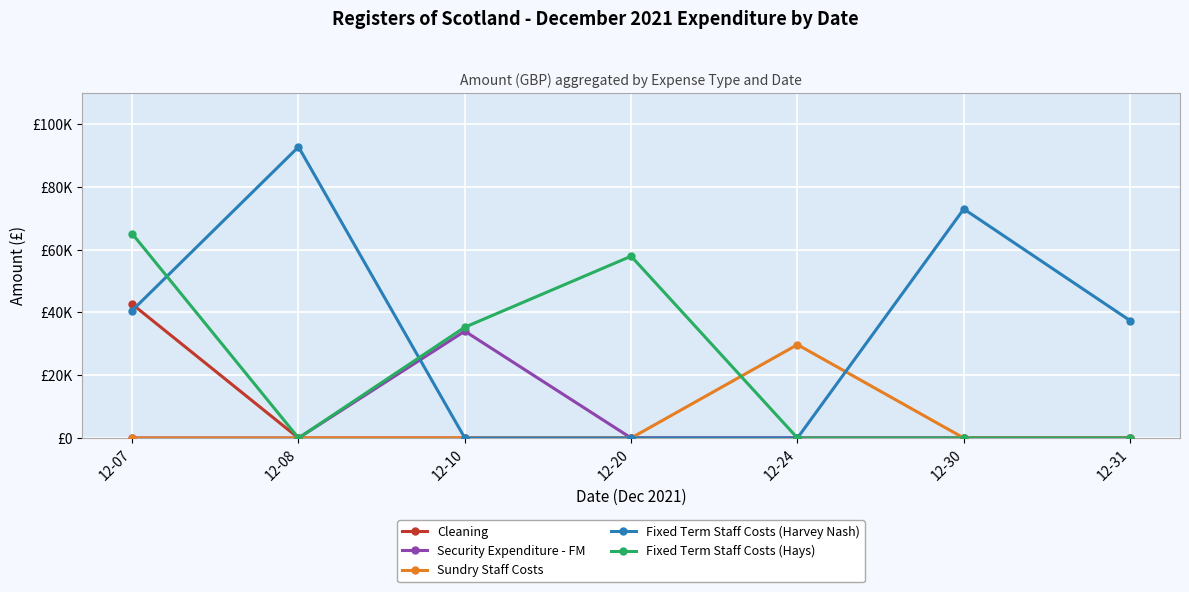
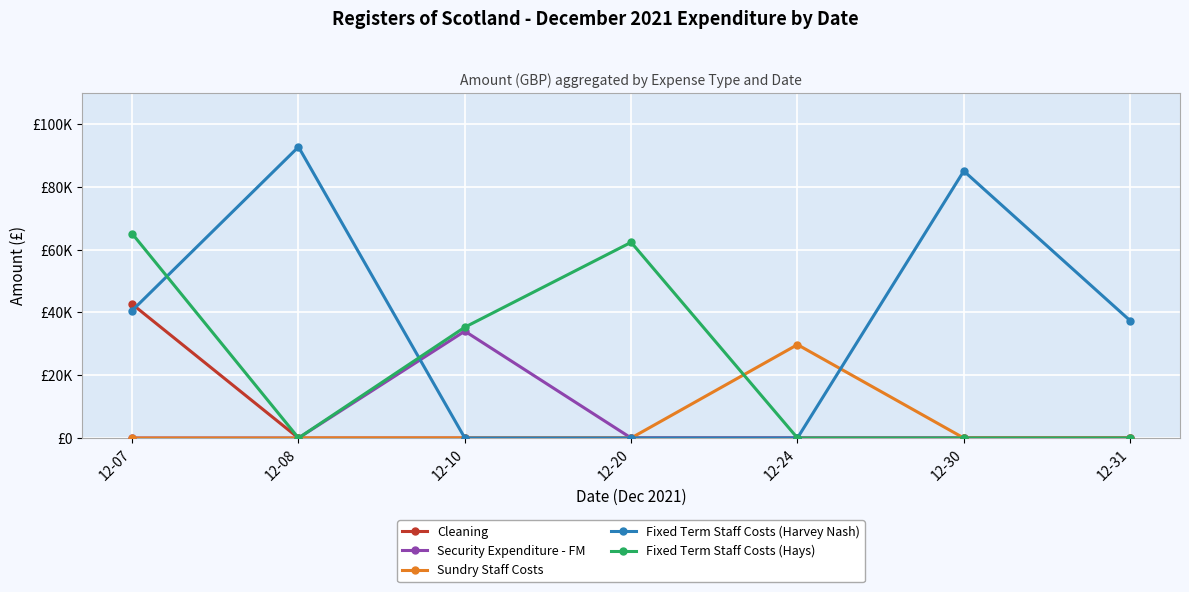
Fixed Term Staff Costs (Hays), 12-20: £58000 -> £62000
Fixed Term Staff Costs (Harvey Nash), 12-30: £73000 -> £85000
